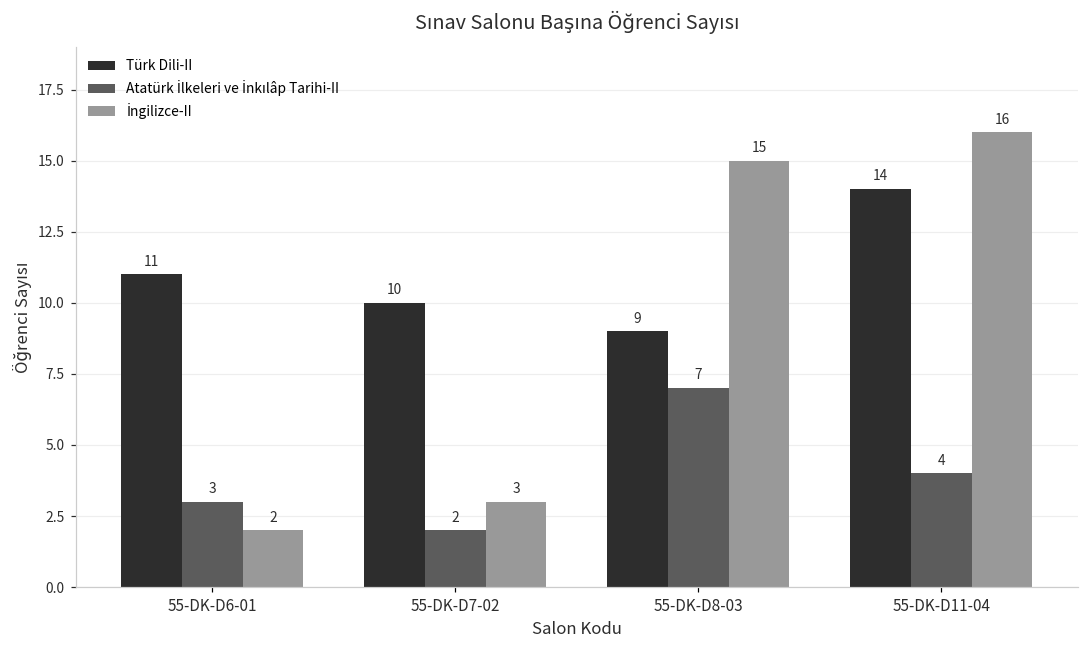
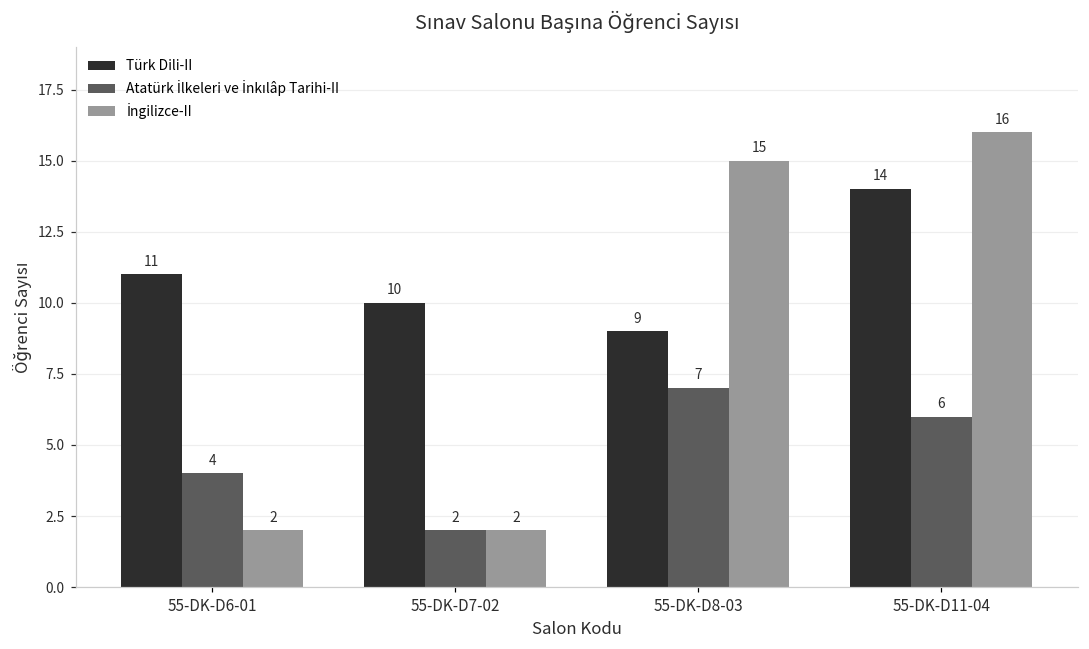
Atatürk İlkeleri ve İnkılâp Tarihi-II, 55-DK-D6-01: 3 -> 4
İngilizce-II, 55-DK-D7-02: 3 -> 2
Atatürk İlkeleri ve İnkılâp Tarihi-II, 55-DK-D11-04: 4 -> 6
